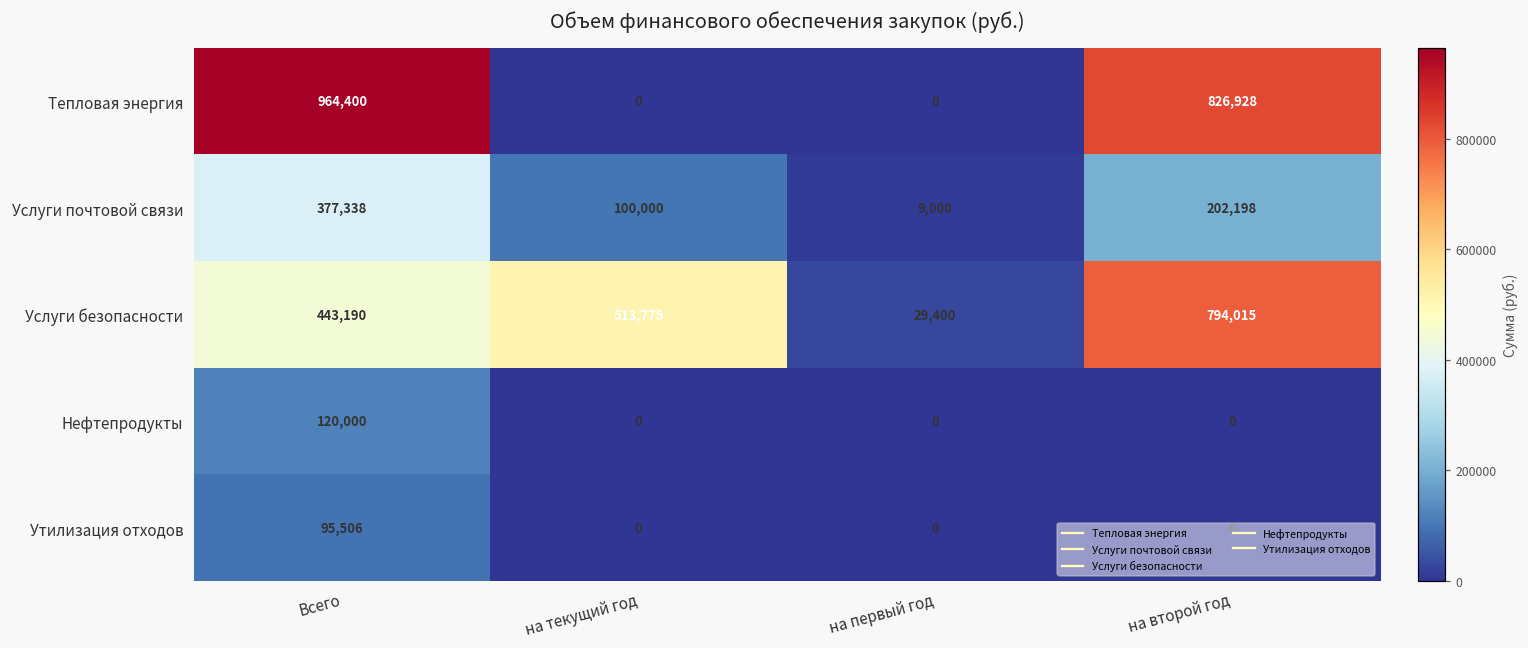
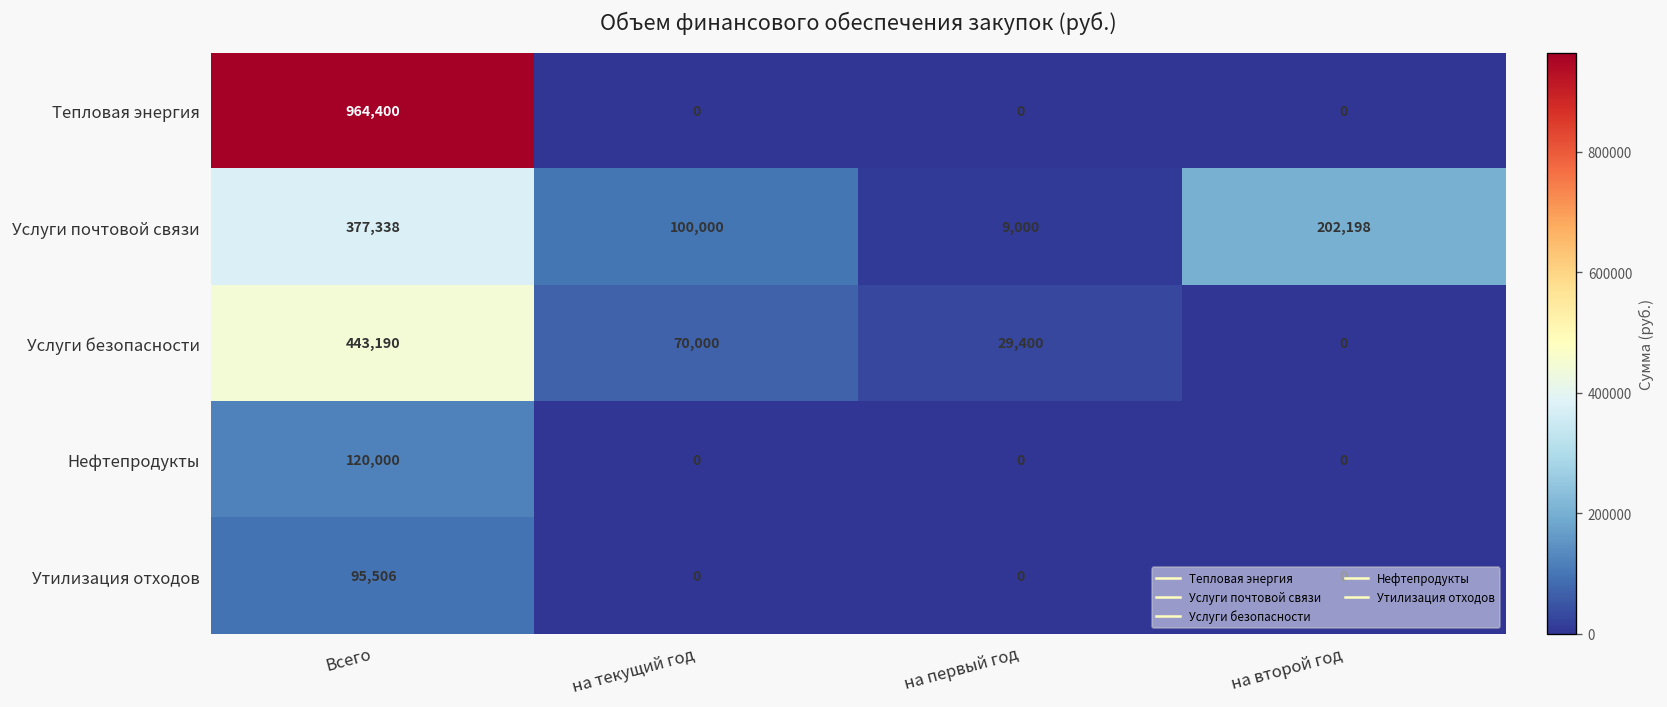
Тепловая энергия, на второй год: 826,928 -> 0
Услуги безопасности, на текущий год: 513,775 -> 70,000
Услуги безопасности, на второй год: 794,015 -> 0
